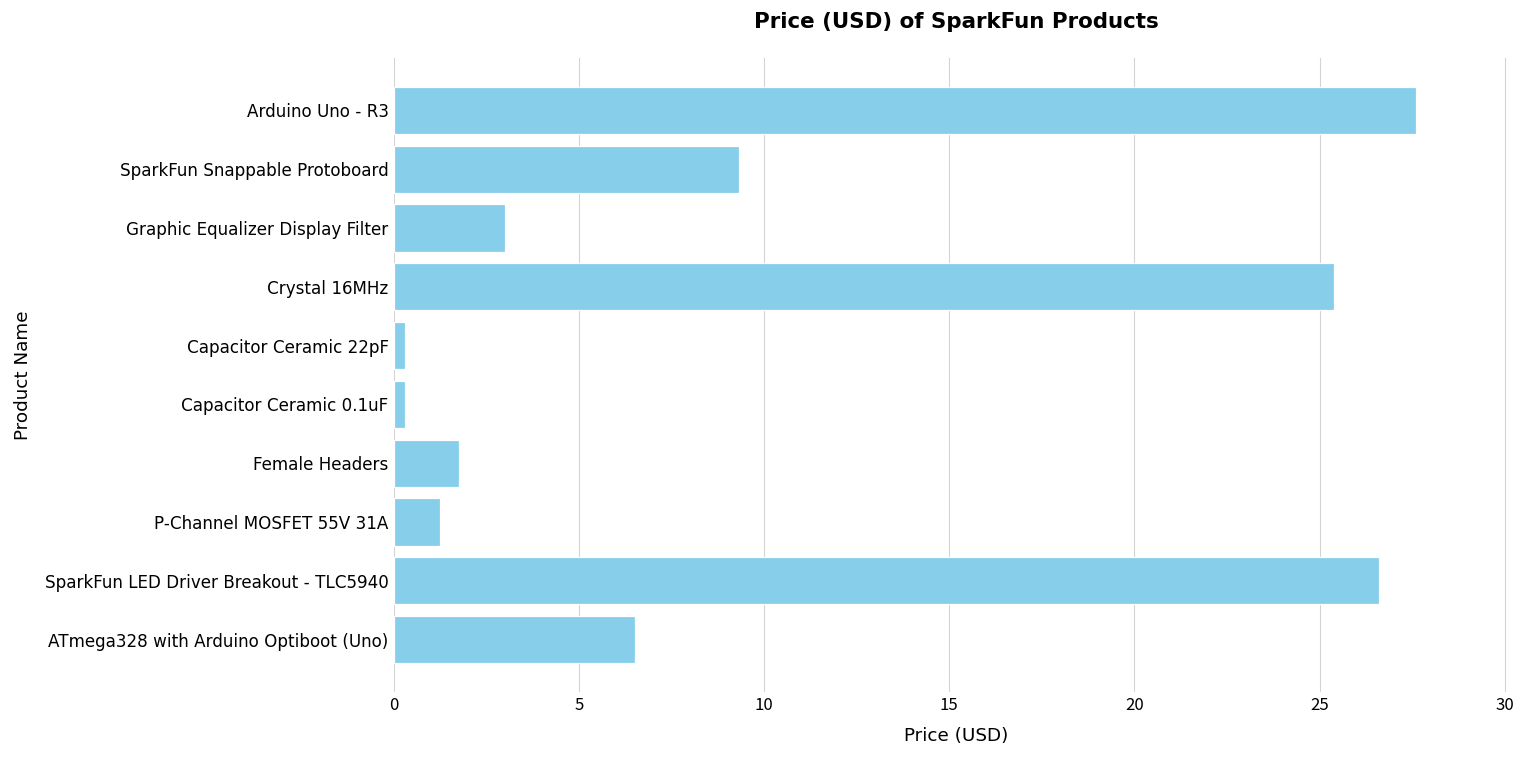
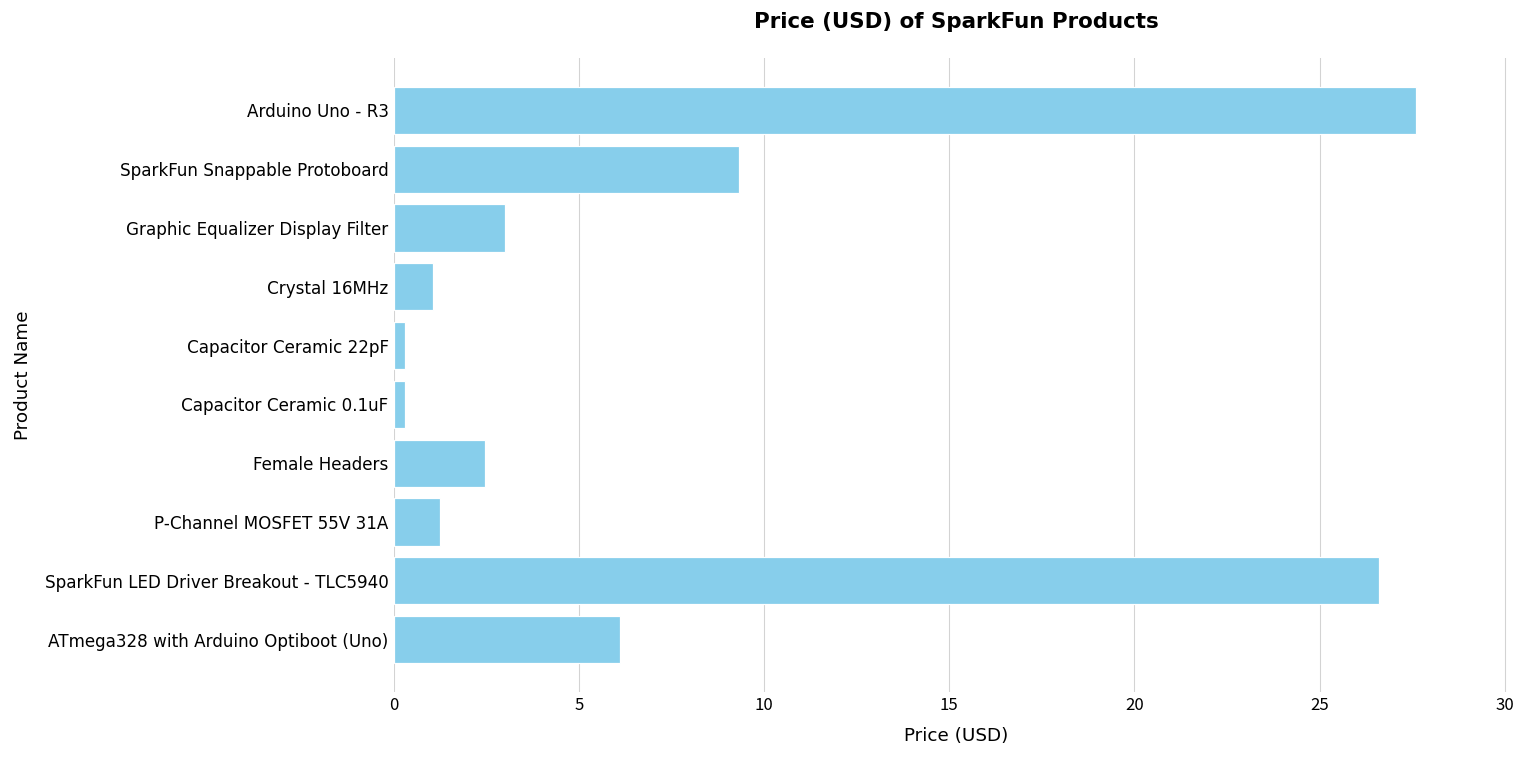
Crystal 16MHz: 25.4 -> 1.1
Female Headers: 1.8 -> 2.5
ATmega328 with Arduino Optiboot (Uno): 6.5 -> 6.1
